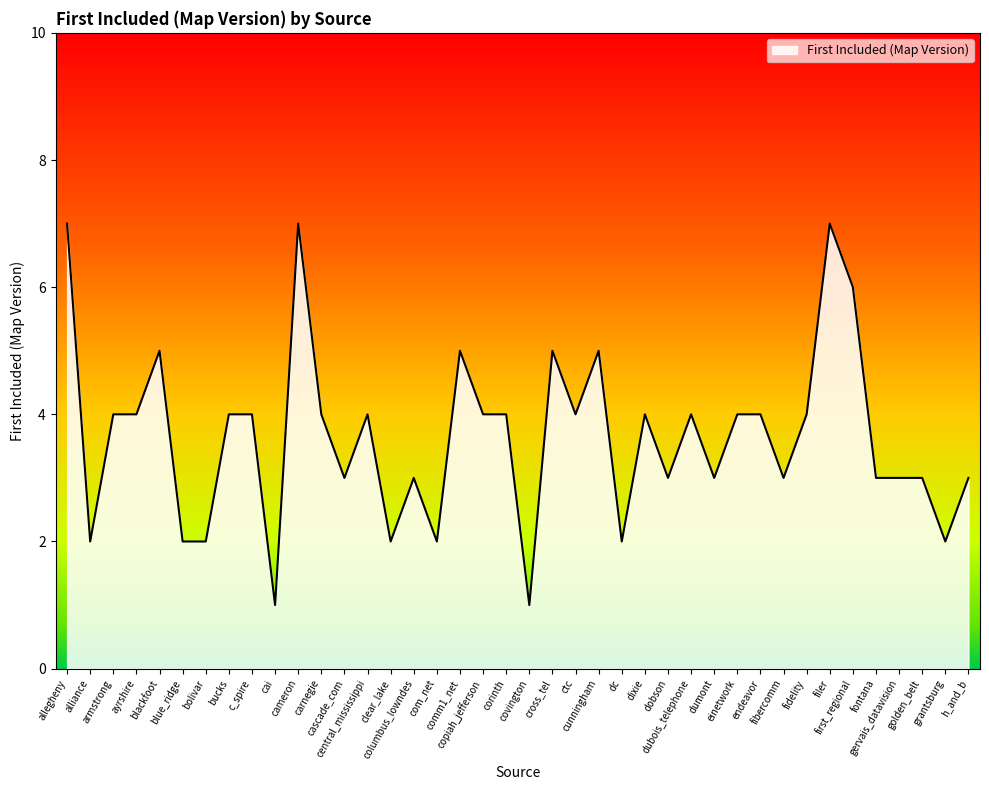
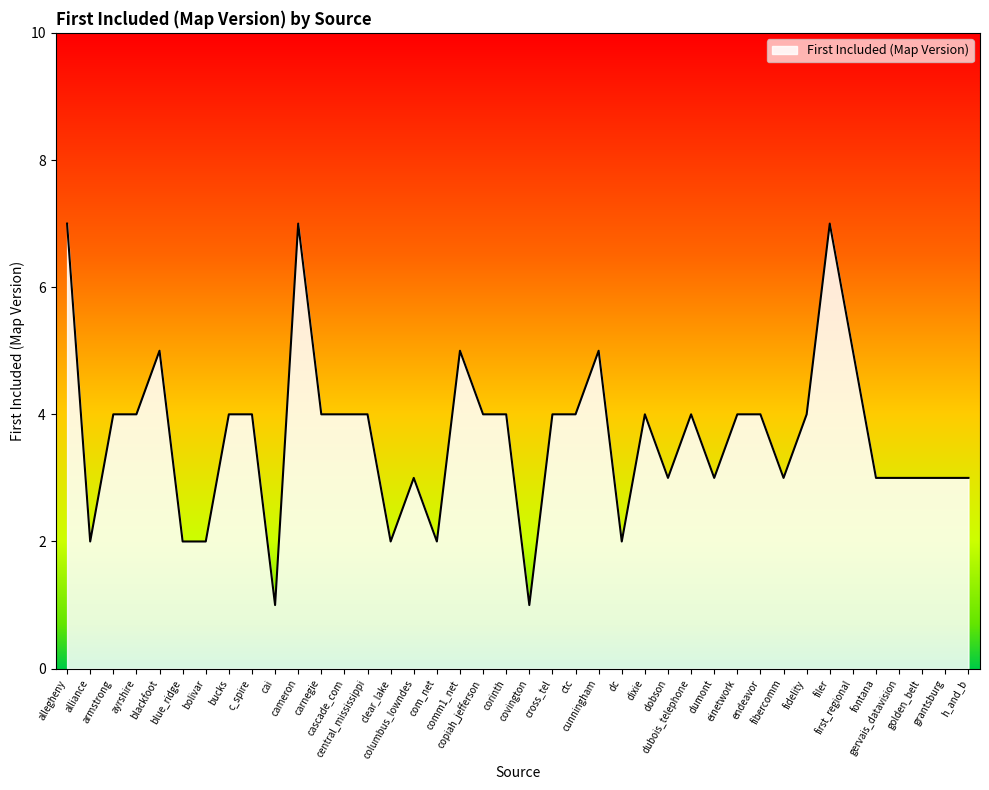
cascade_com: 3 -> 4
cross_tel: 5 -> 4
first_regional: 6 -> 5
grantsburg: 2 -> 3
